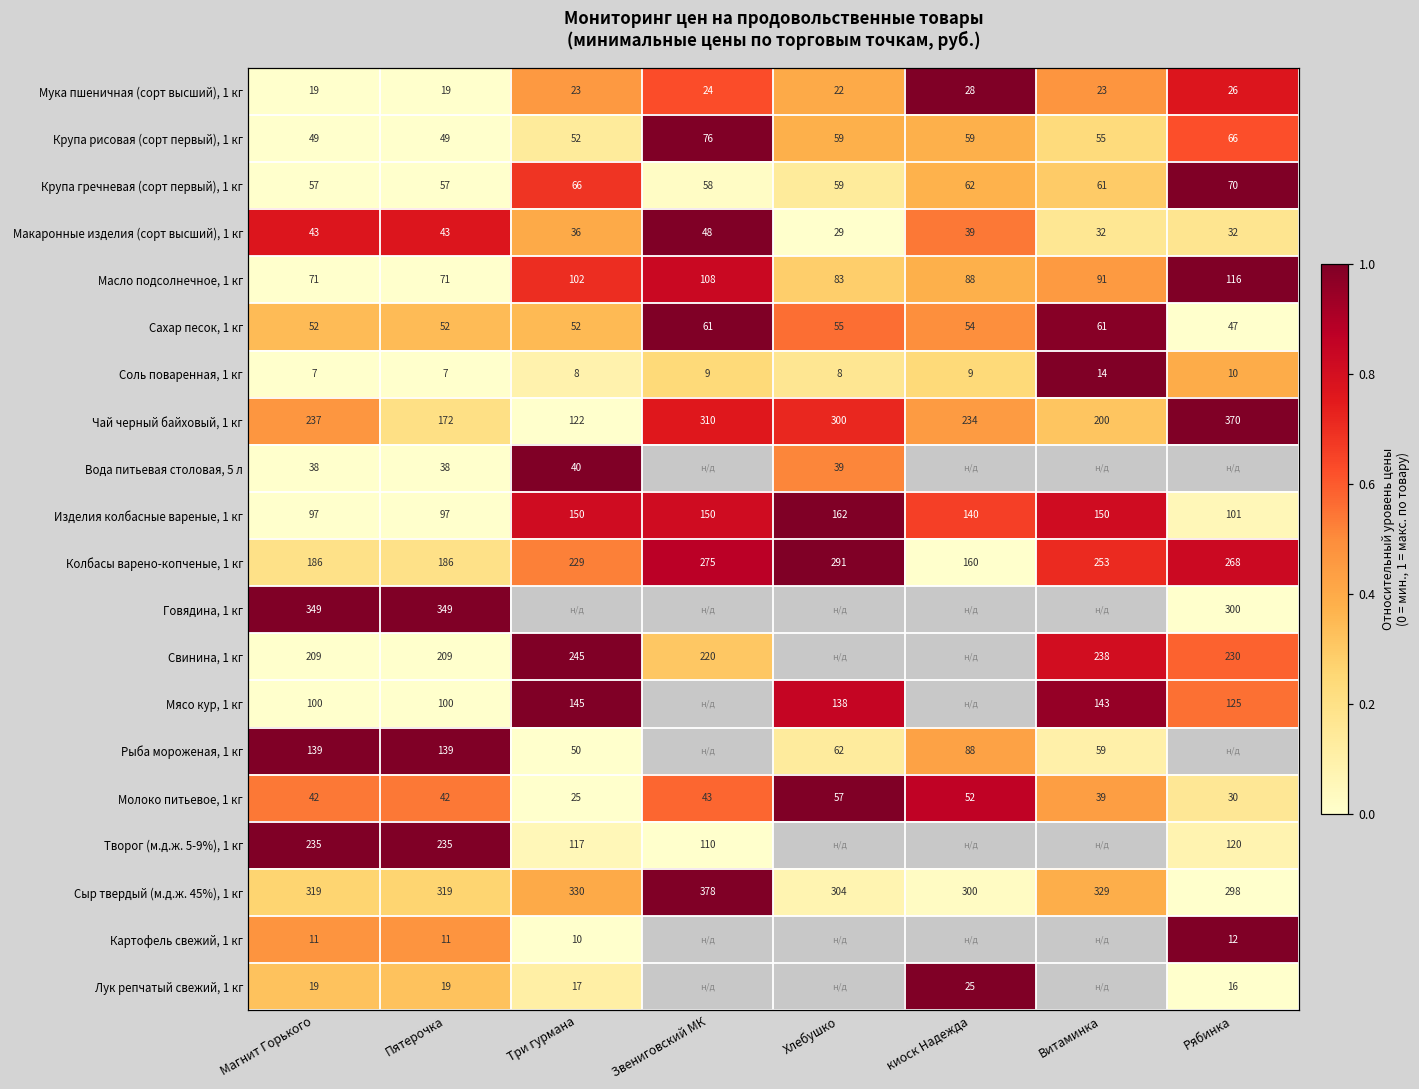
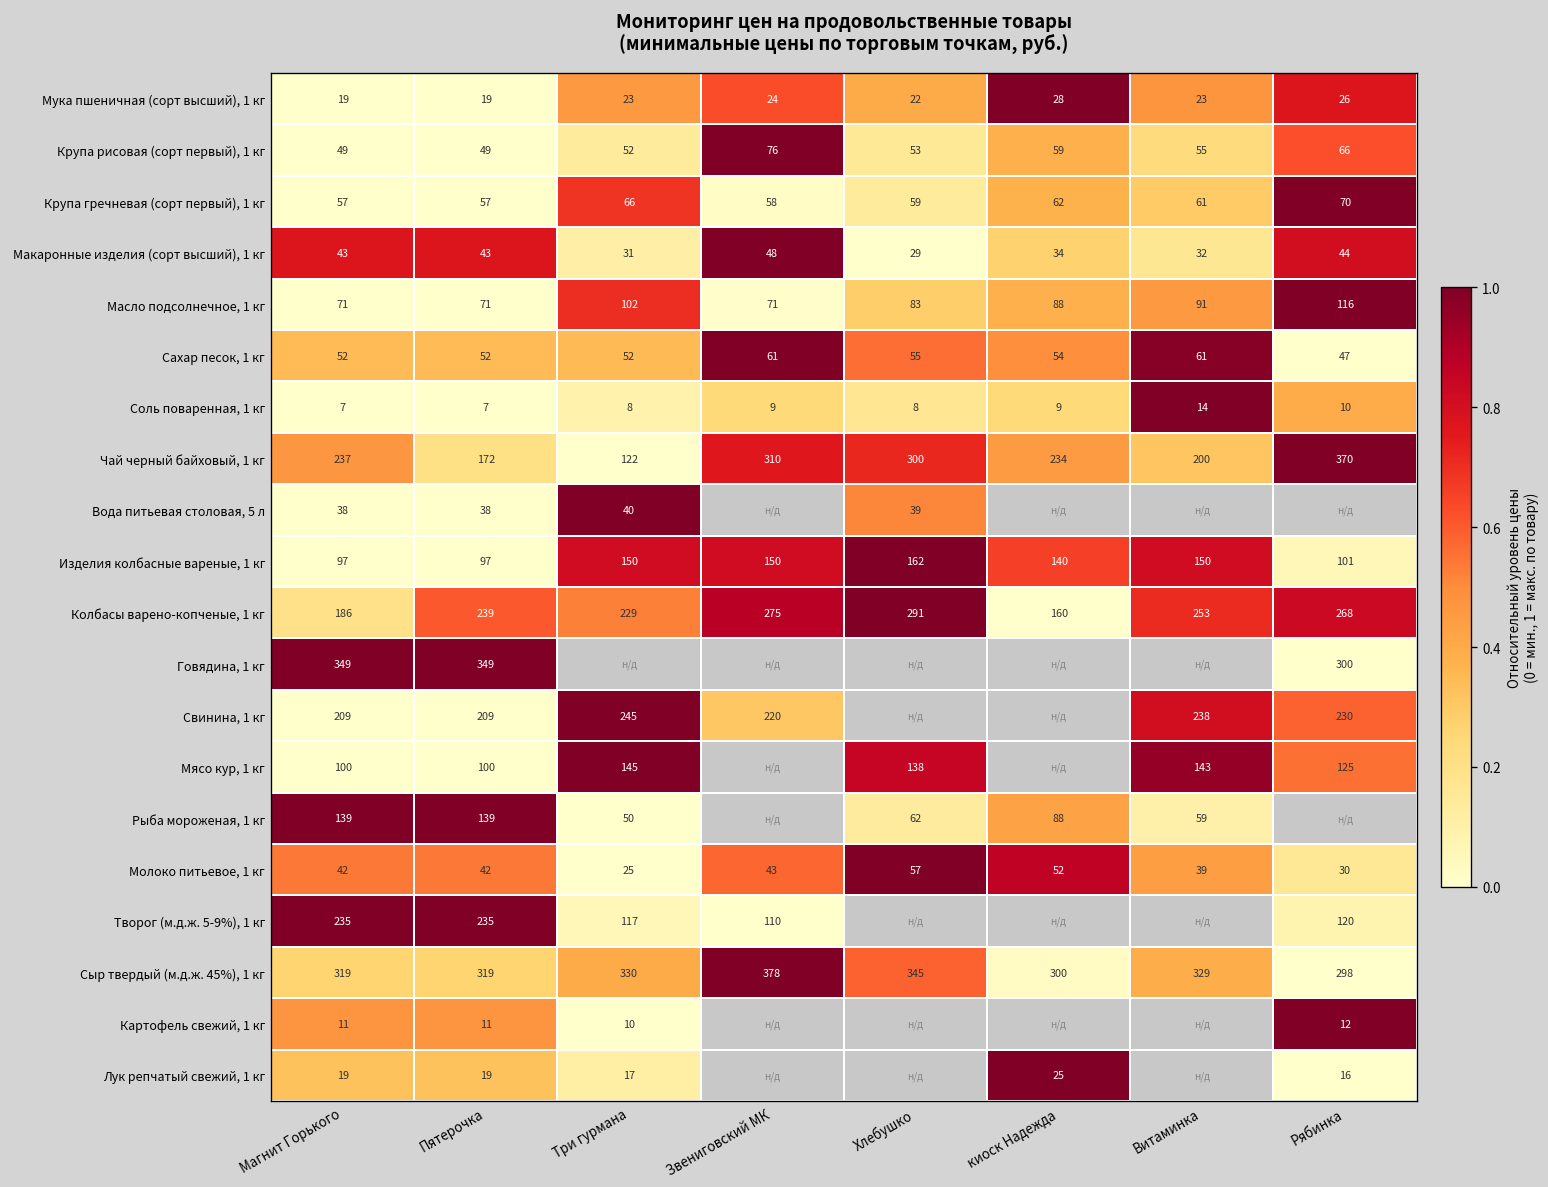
Крупа рисовая (сорт первый), 1 кг, Хлебушко: 59 -> 53
Макаронные изделия (сорт высший), 1 кг, Три гурмана: 36 -> 31
Макаронные изделия (сорт высший), 1 кг, киоск Надежда: 39 -> 34
Макаронные изделия (сорт высший), 1 кг, Рябинка: 32 -> 44
Масло подсолнечное, 1 кг, Звениговский МК: 108 -> 71
Колбасы варено-копченые, 1 кг, Пятерочка: 186 -> 239
Сыр твердый (м.д.ж. 45%), 1 кг, Хлебушко: 304 -> 345
